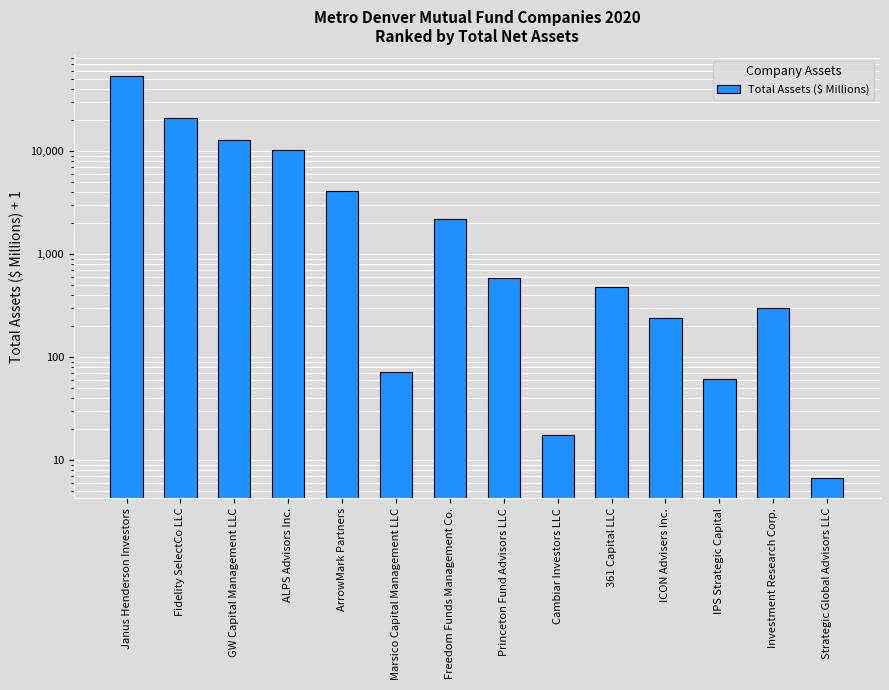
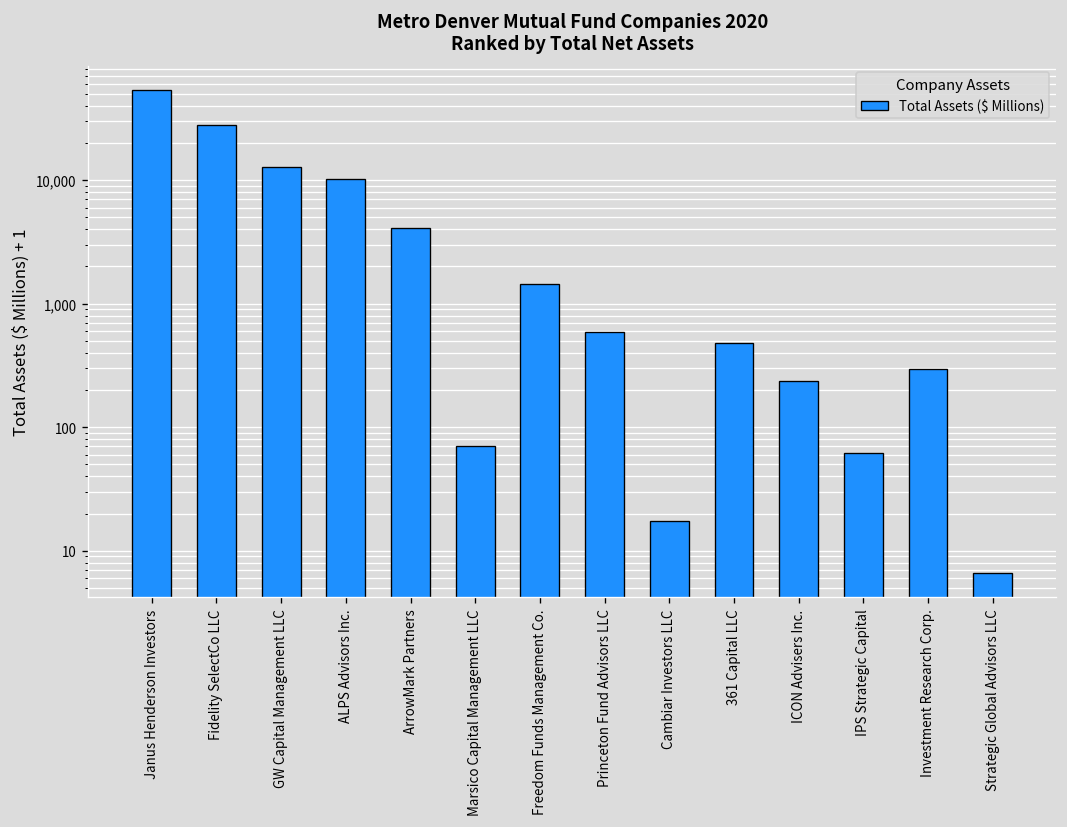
Fidelity SelectCo LLC: 21,000 -> 28,000
Freedom Funds Management Co.: 2,200 -> 1,500
